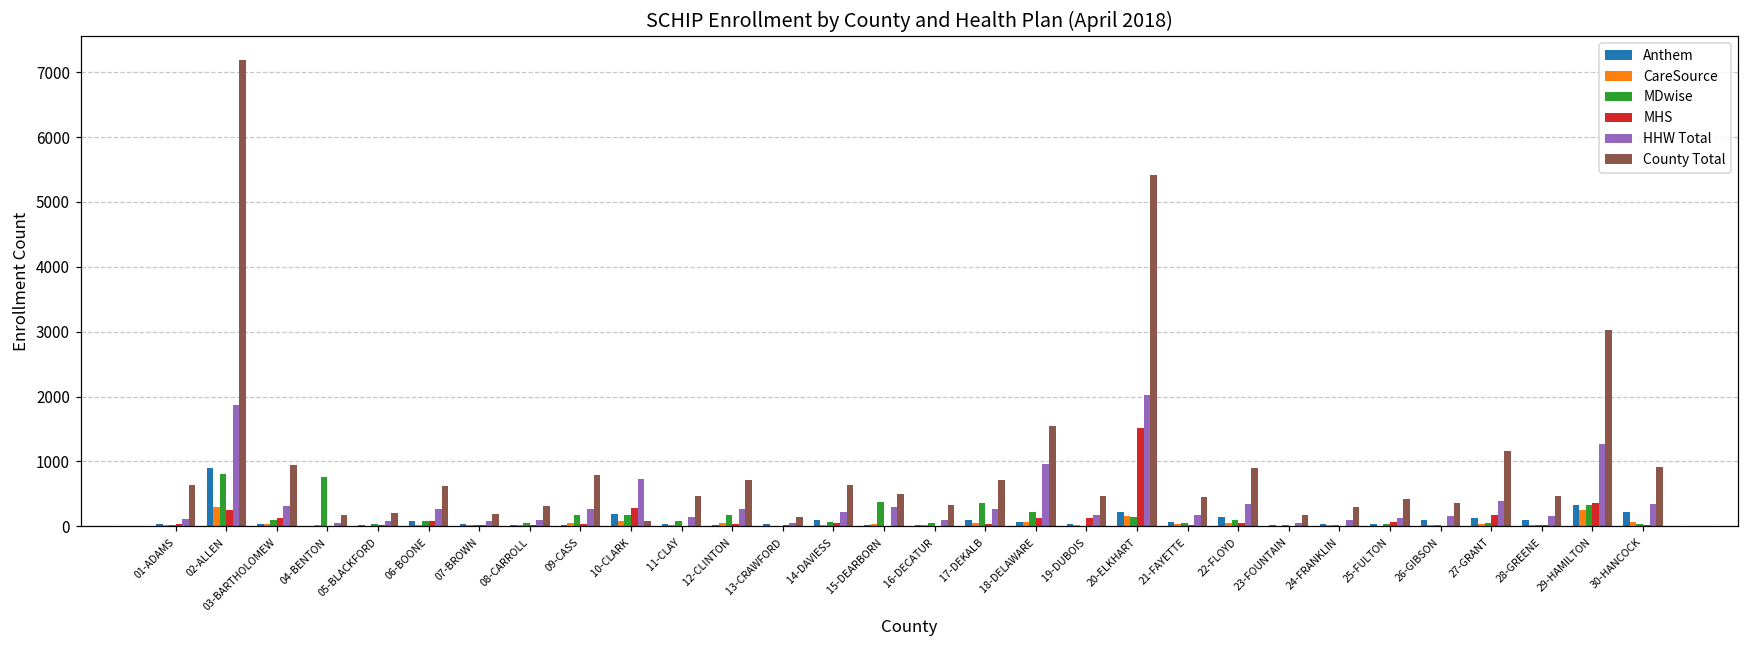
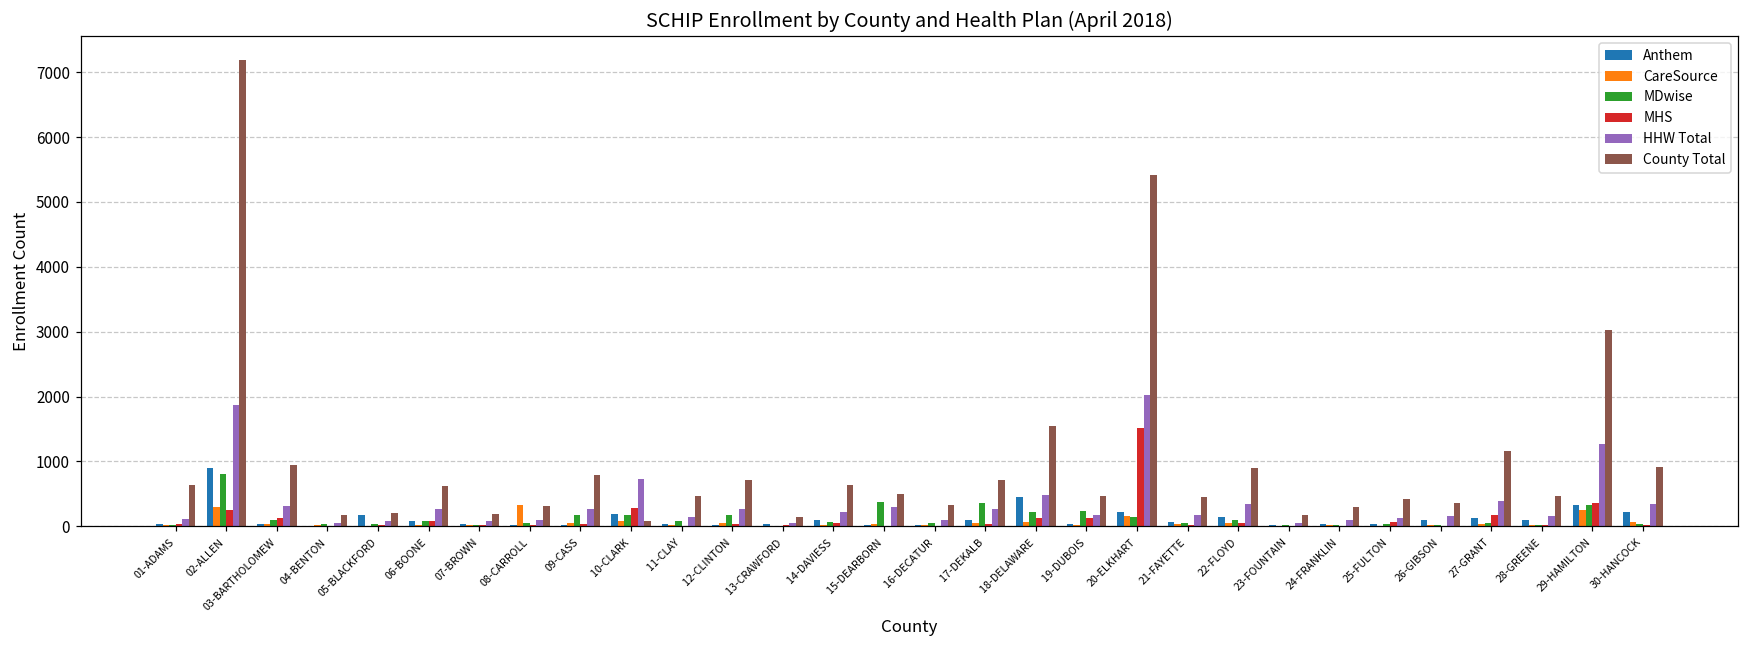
MDwise, 04-BENTON: 800 -> 0
Anthem, 05-BLACKFORD: 0 -> 200
CareSource, 08-CARROLL: 0 -> 300
Anthem, 18-DELAWARE: 100 -> 500
HHW Total, 18-DELAWARE: 1000 -> 500
MDwise, 19-DUBOIS: 0 -> 200
